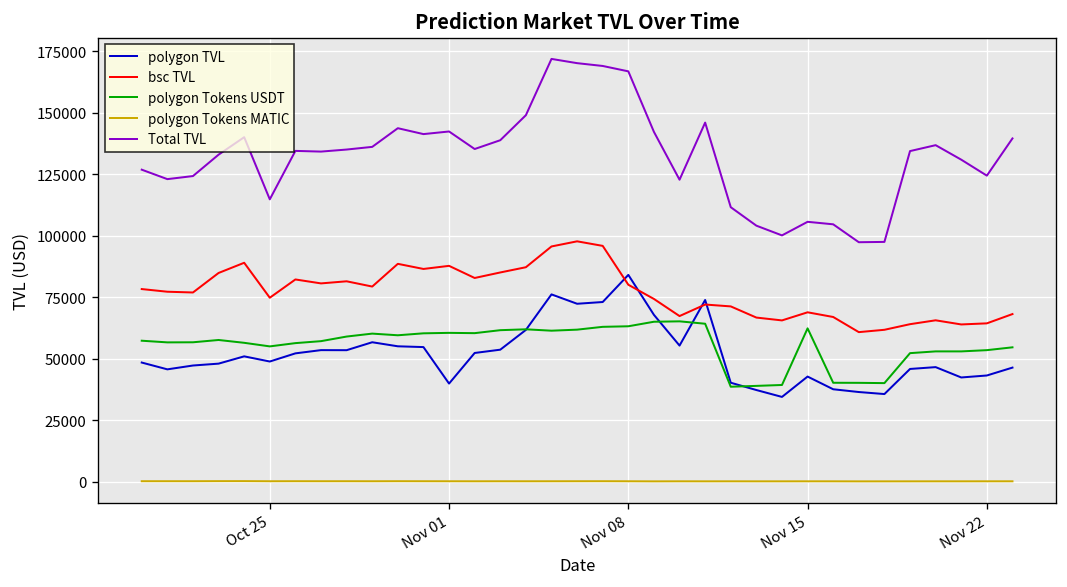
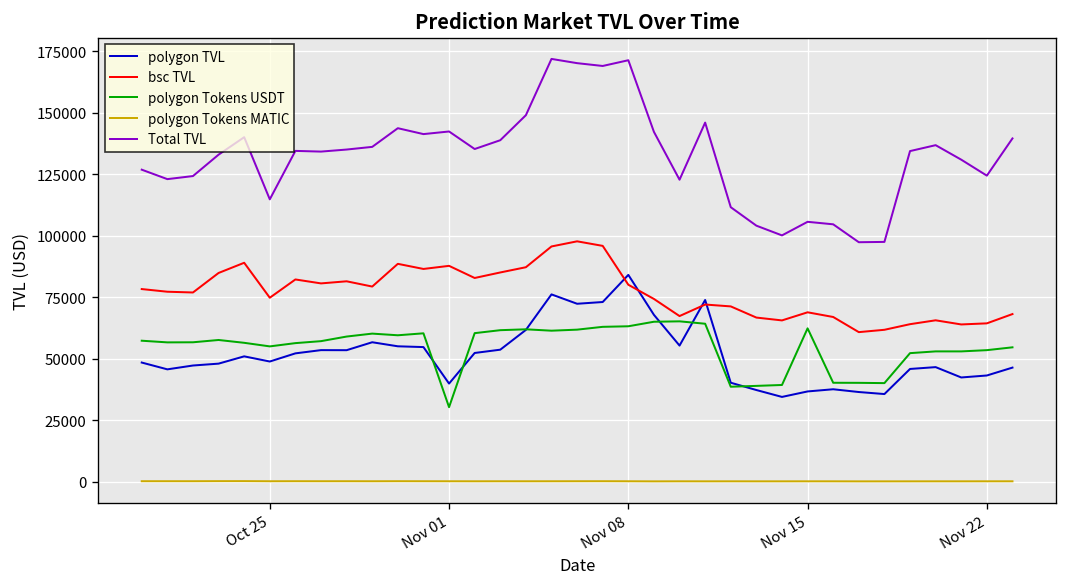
polygon Tokens USDT, Nov 01: 61000 -> 30000
Total TVL, Nov 08: 167000 -> 171000
polygon TVL, Nov 15: 43000 -> 37000
